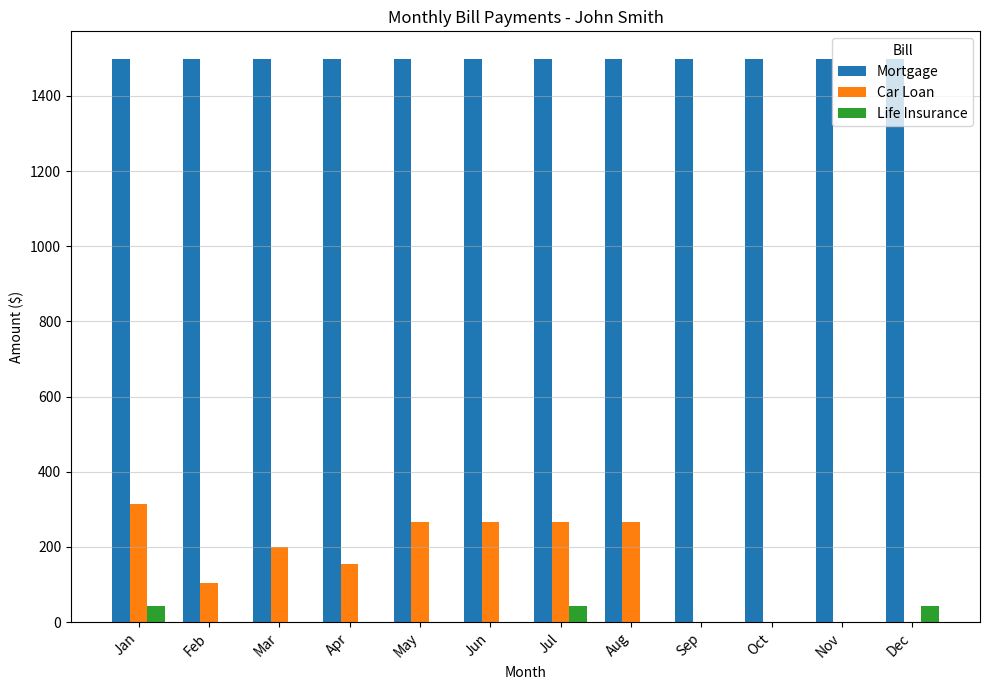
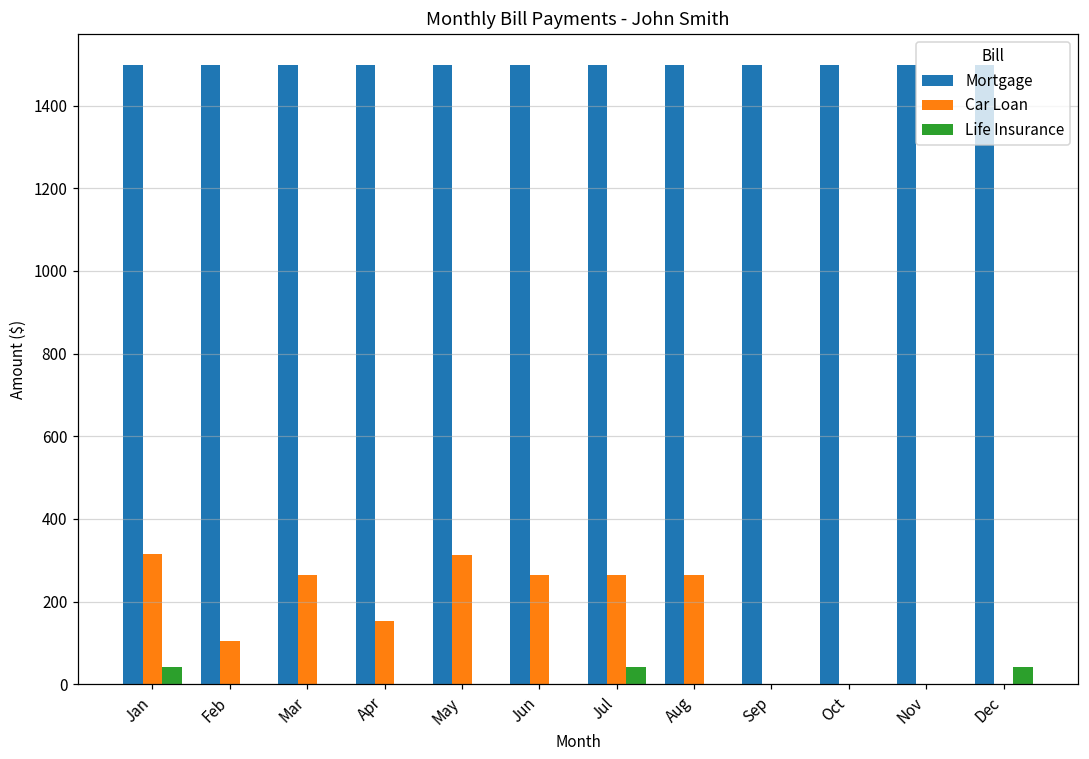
Car Loan, Mar: 200 -> 270
Car Loan, May: 270 -> 310
